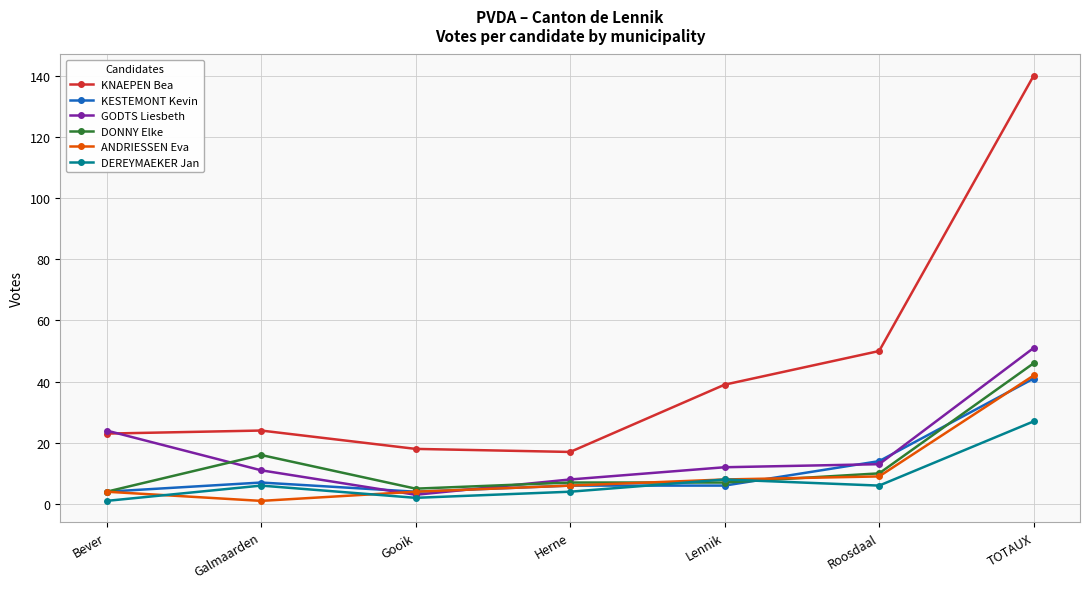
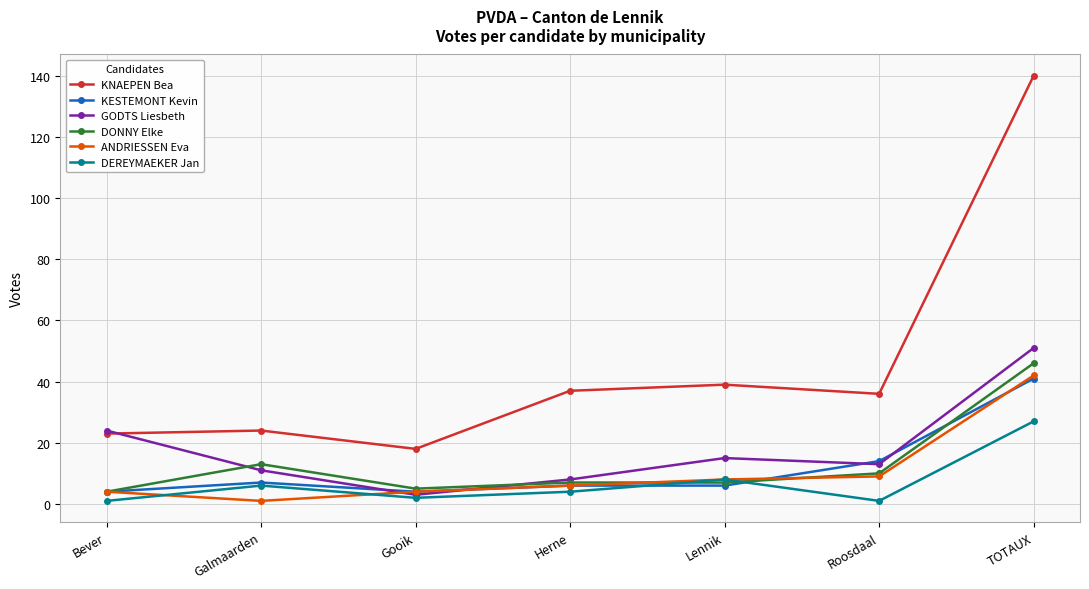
DONNY Elke, Galmaarden: 16 -> 13
KNAEPEN Bea, Herne: 17 -> 37
GODTS Liesbeth, Lennik: 12 -> 15
KNAEPEN Bea, Roosdaal: 50 -> 36
DEREYMAEKER Jan, Roosdaal: 6 -> 1
